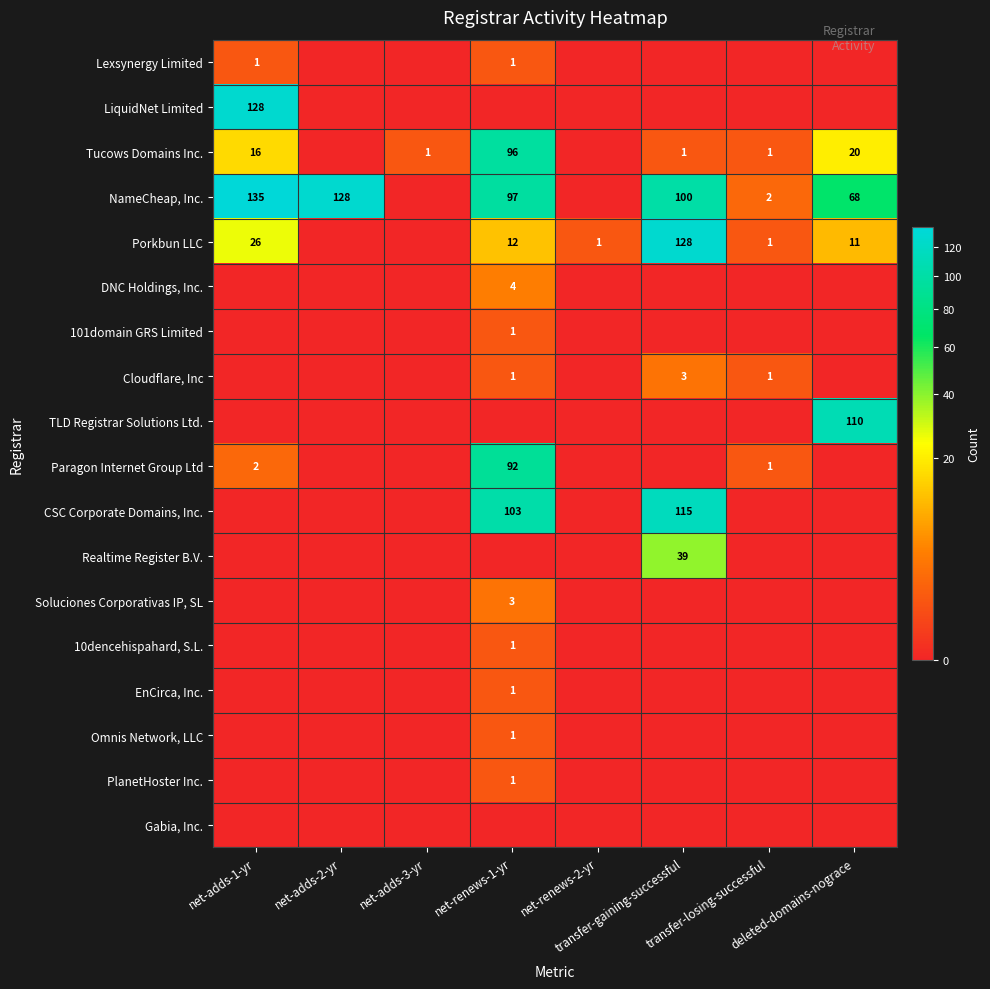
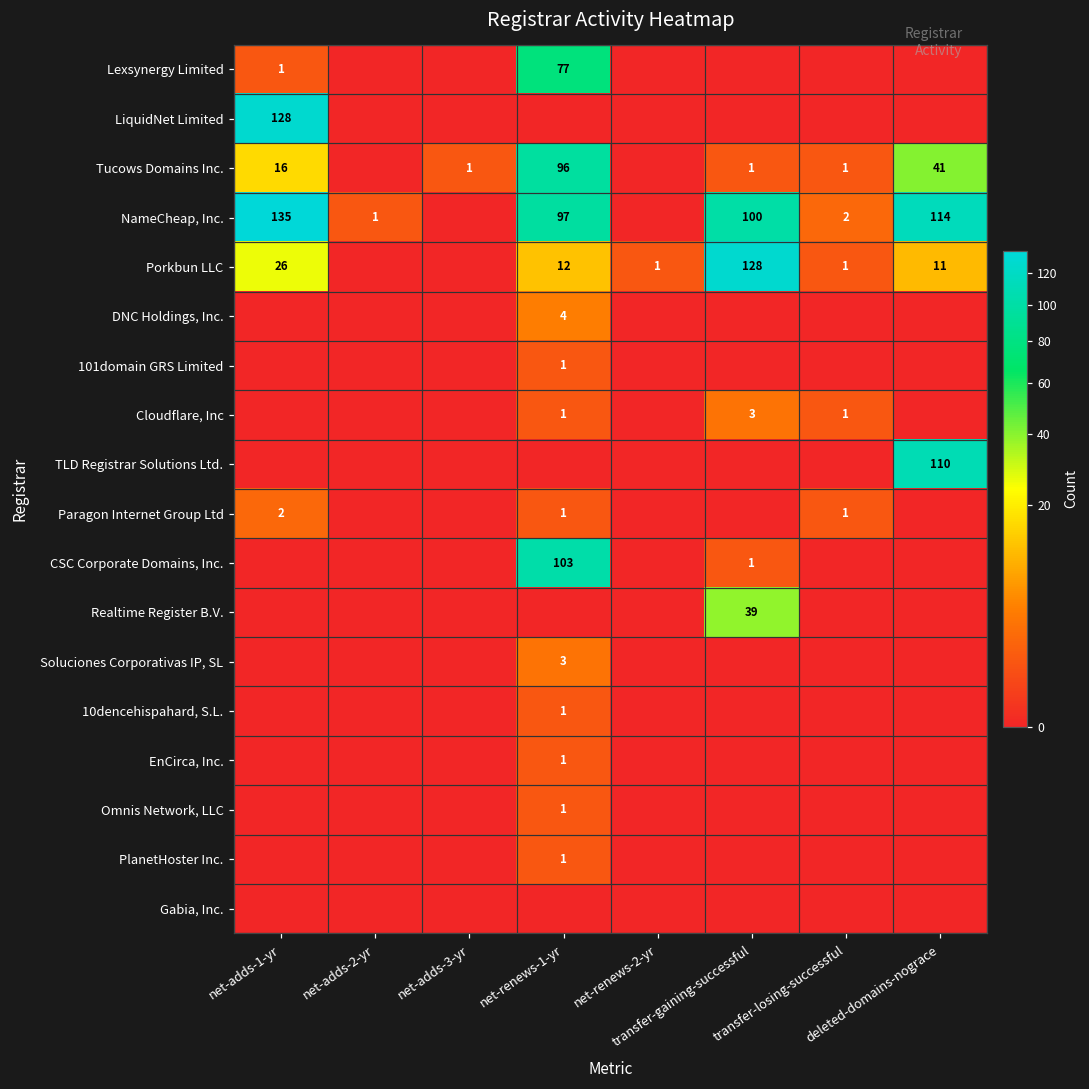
Lexsynergy Limited, net-renews-1-yr: 1 -> 77
Tucows Domains Inc., deleted-domains-nograce: 20 -> 41
NameCheap, Inc., net-adds-2-yr: 128 -> 1
NameCheap, Inc., deleted-domains-nograce: 68 -> 114
Paragon Internet Group Ltd, net-renews-1-yr: 92 -> 1
CSC Corporate Domains, Inc., transfer-gaining-successful: 115 -> 1
